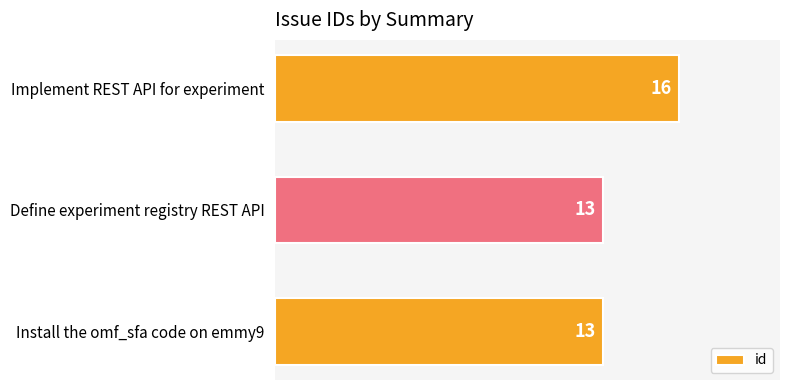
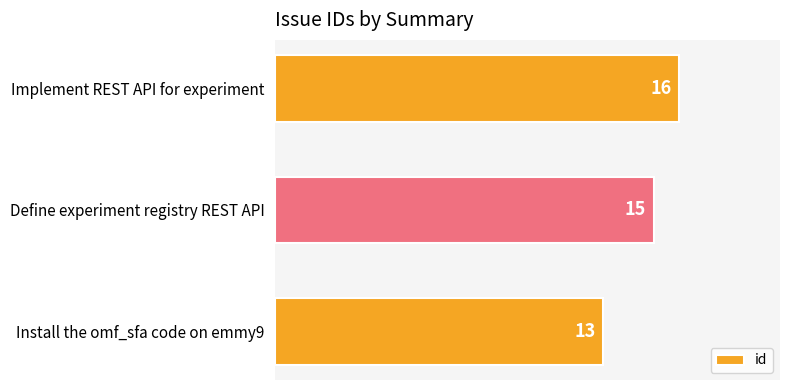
Define experiment registry REST API: 13 -> 15
